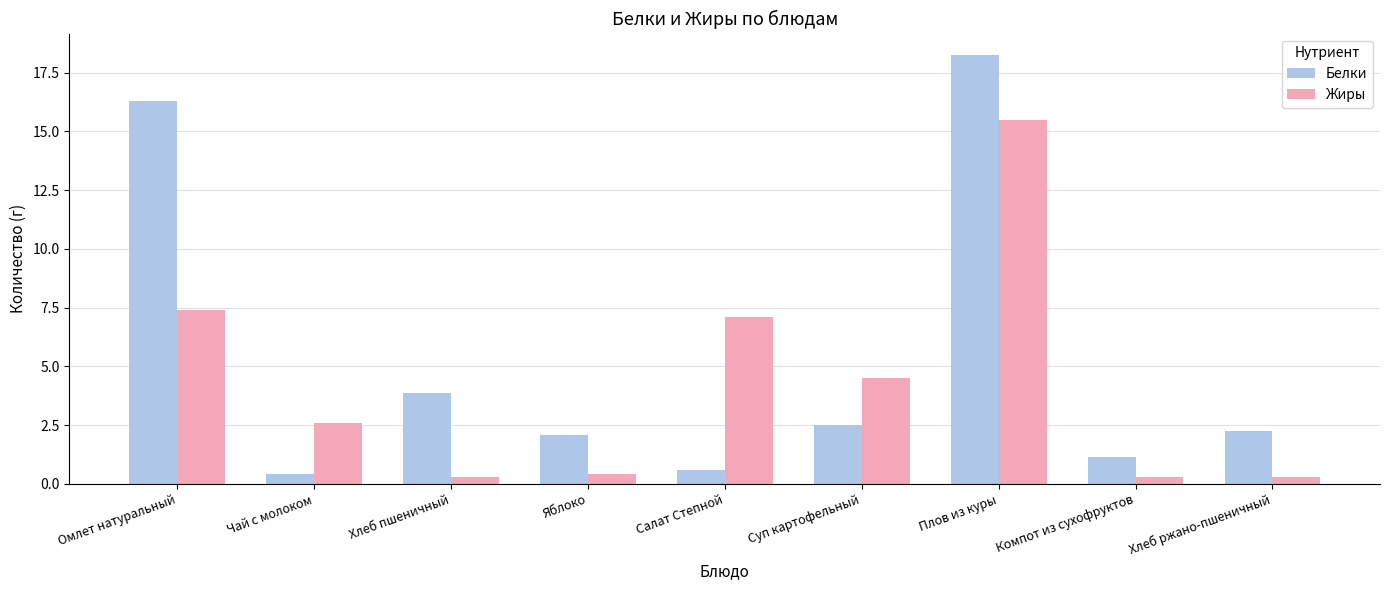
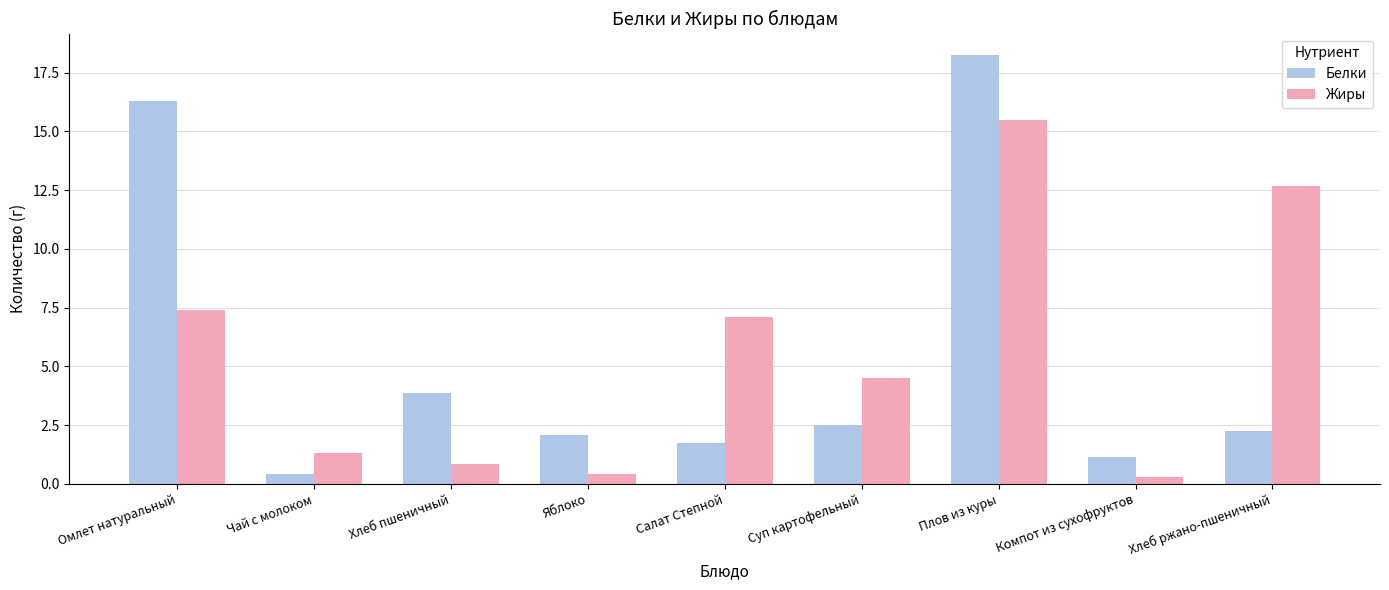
Жиры, Чай с молоком: 2.6 -> 1.3
Жиры, Хлеб пшеничный: 0.3 -> 0.9
Белки, Салат Степной: 0.6 -> 1.7
Жиры, Хлеб ржано-пшеничный: 0.3 -> 12.7
